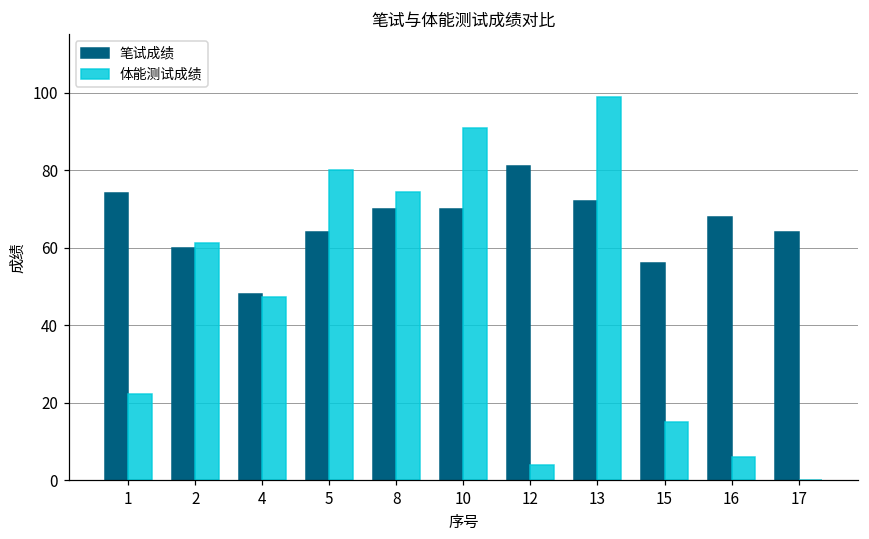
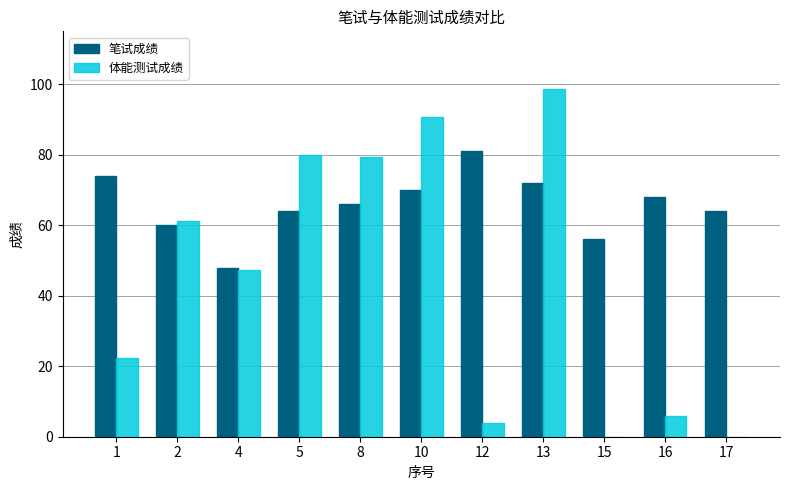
笔试成绩, 8: 70 -> 66
体能测试成绩, 8: 74 -> 79
体能测试成绩, 15: 15 -> 0
